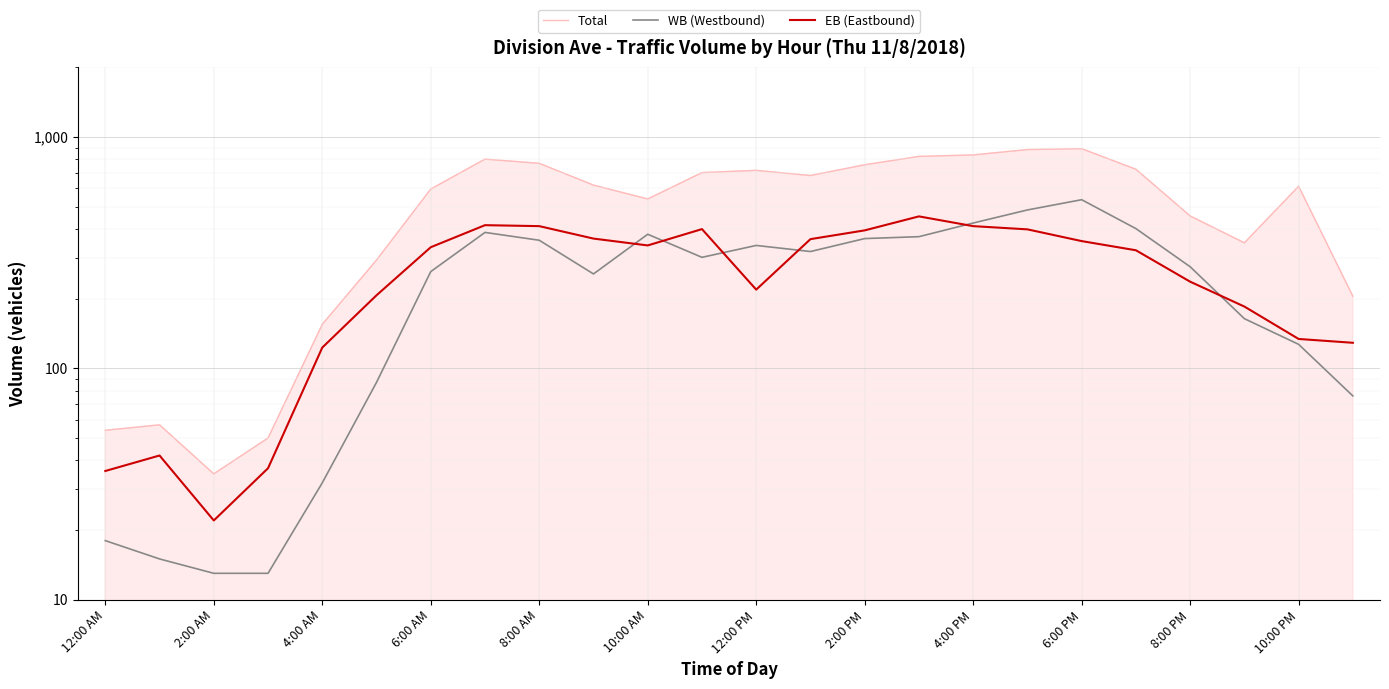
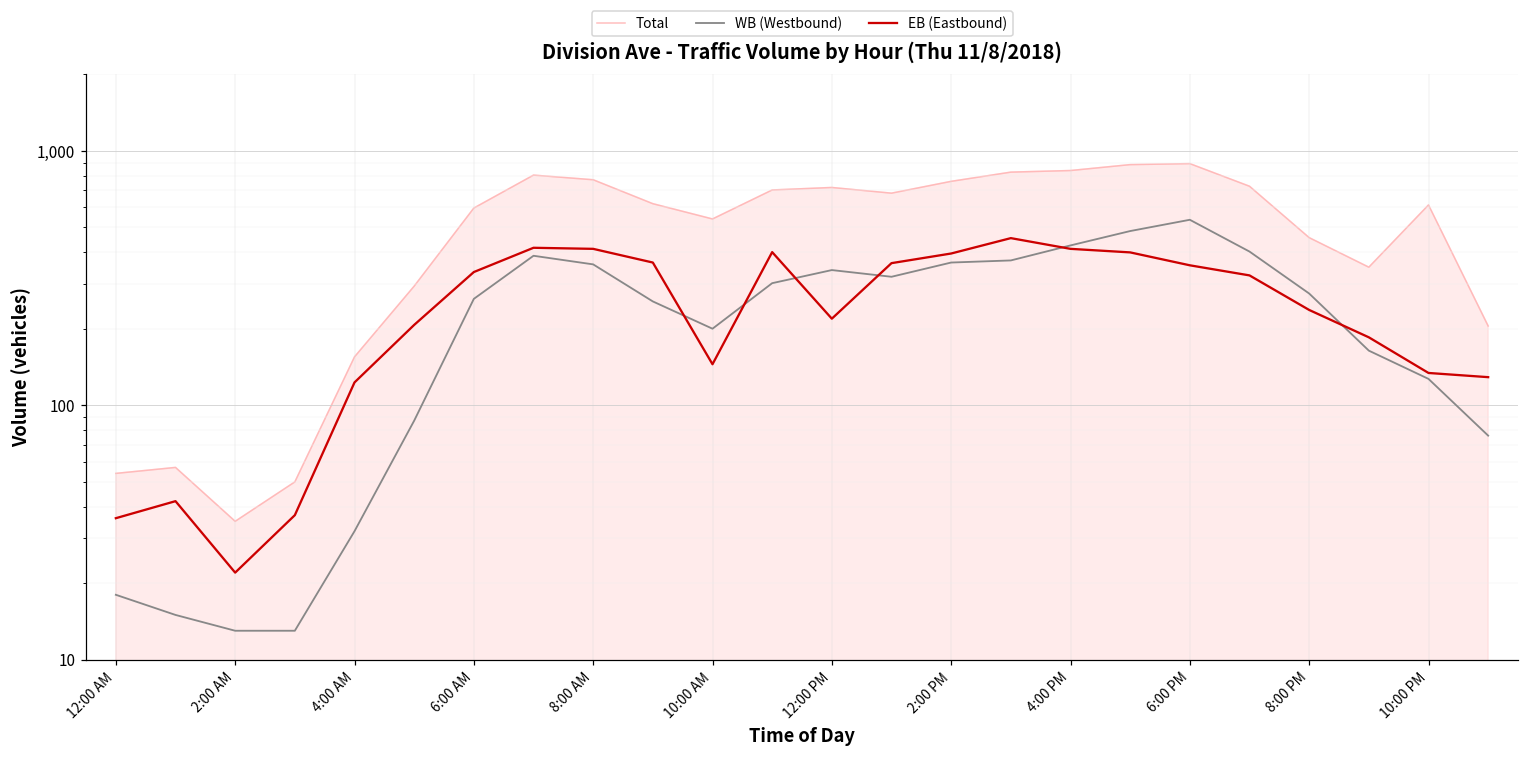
WB (Westbound), 10:00 AM: 380 -> 200
EB (Eastbound), 10:00 AM: 340 -> 150
